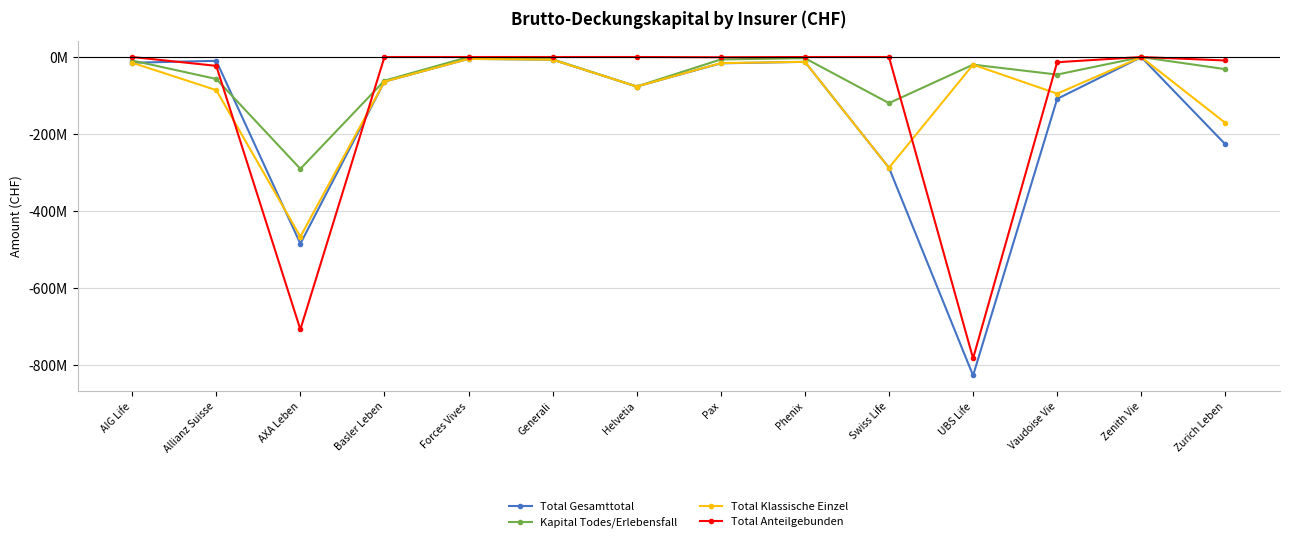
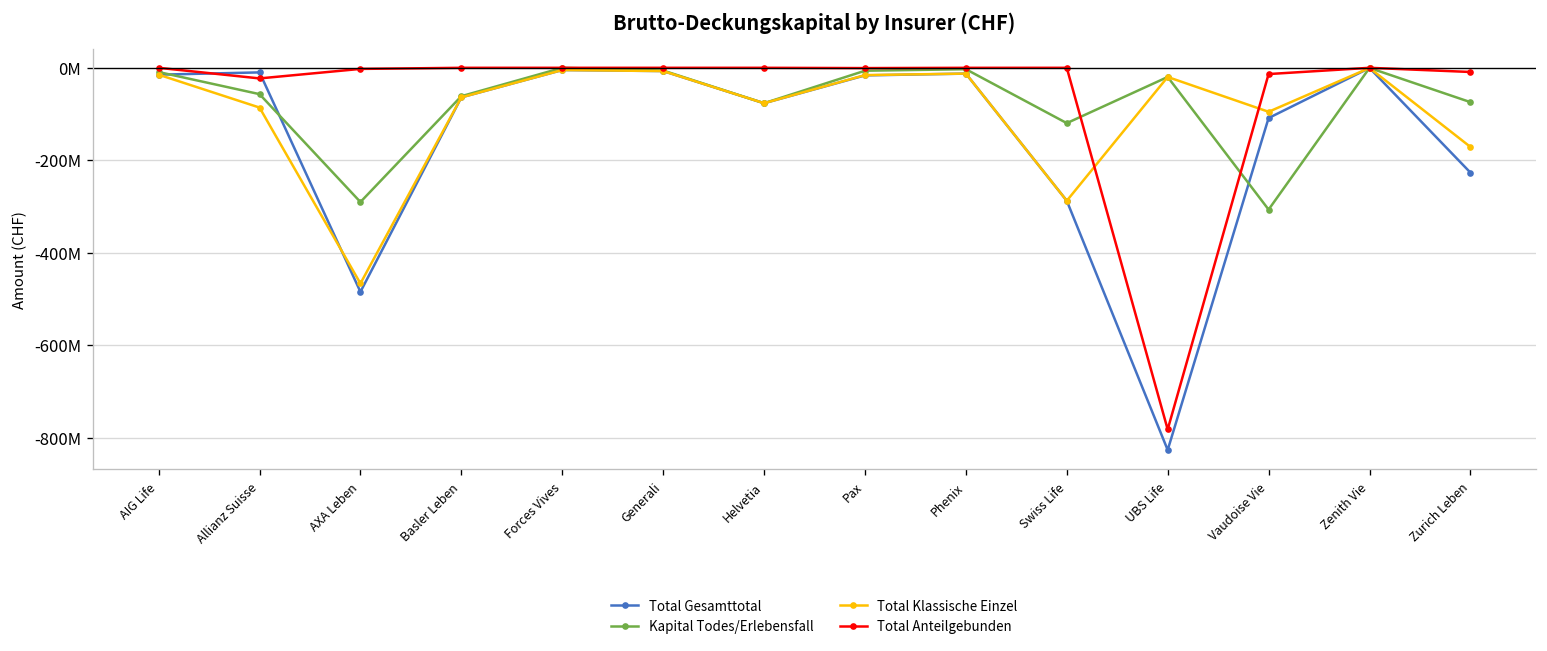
Total Anteilgebunden, AXA Leben: -710000000 -> 0
Kapital Todes/Erlebensfall, Vaudoise Vie: -50000000 -> -310000000
Kapital Todes/Erlebensfall, Zurich Leben: -30000000 -> -70000000
